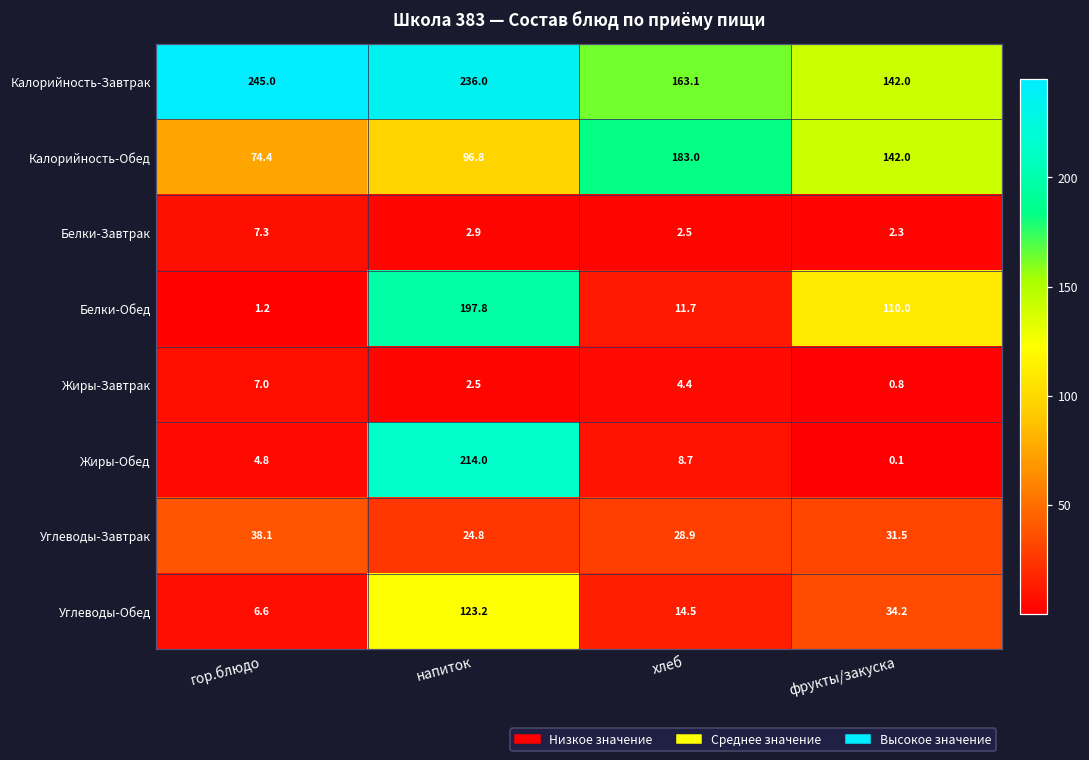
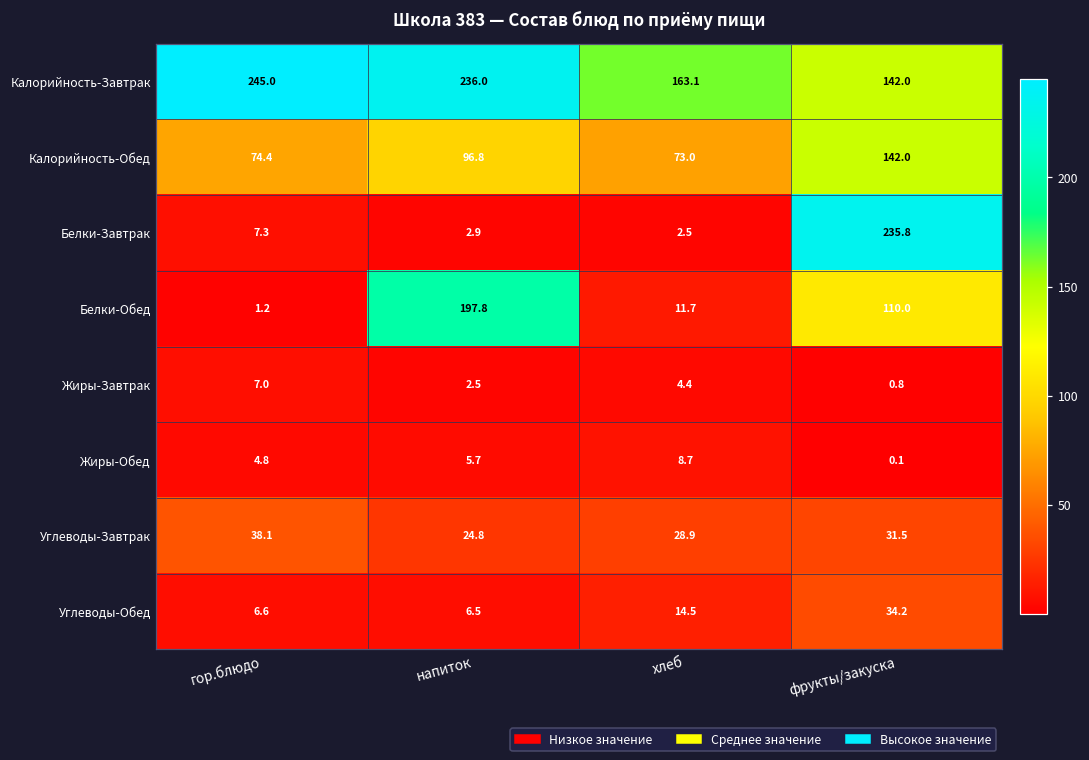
Калорийность-Обед, хлеб: 183.0 -> 73.0
Белки-Завтрак, фрукты/закуска: 2.3 -> 235.8
Жиры-Обед, напиток: 214.0 -> 5.7
Углеводы-Обед, напиток: 123.2 -> 6.5
